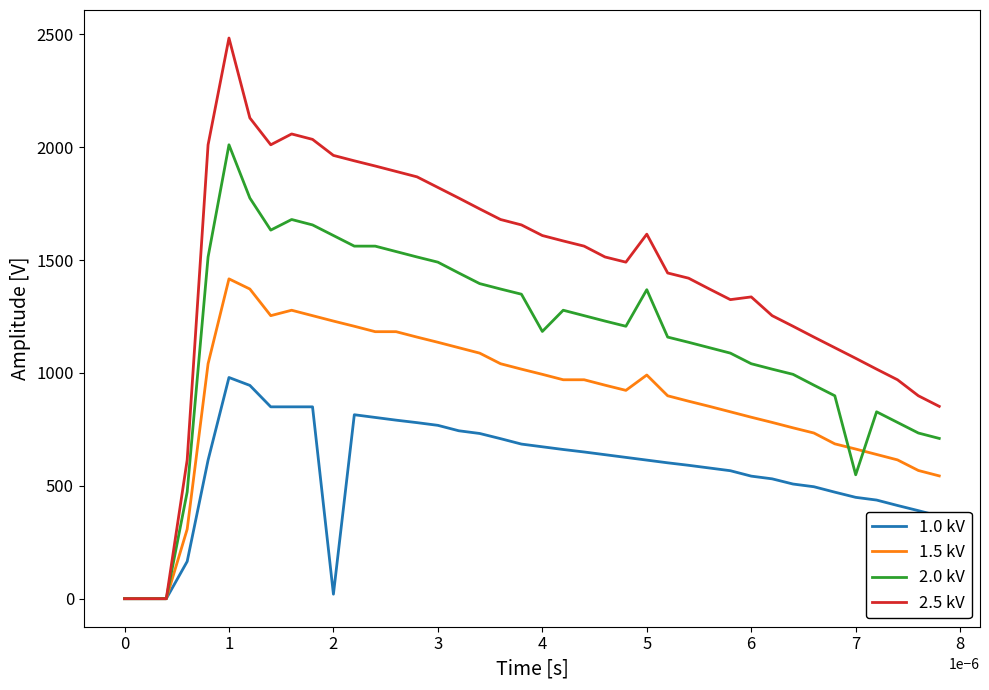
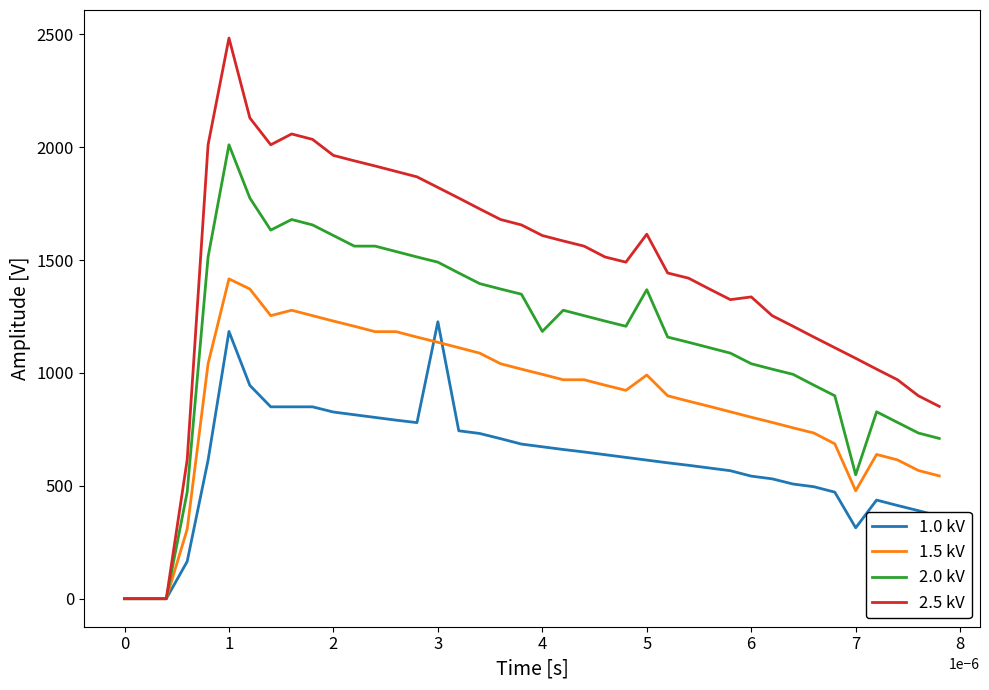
1.0 kV, 1: 980 -> 1180
1.0 kV, 2: 20 -> 830
1.0 kV, 3: 770 -> 1230
1.0 kV, 7: 450 -> 310
1.5 kV, 7: 660 -> 480
